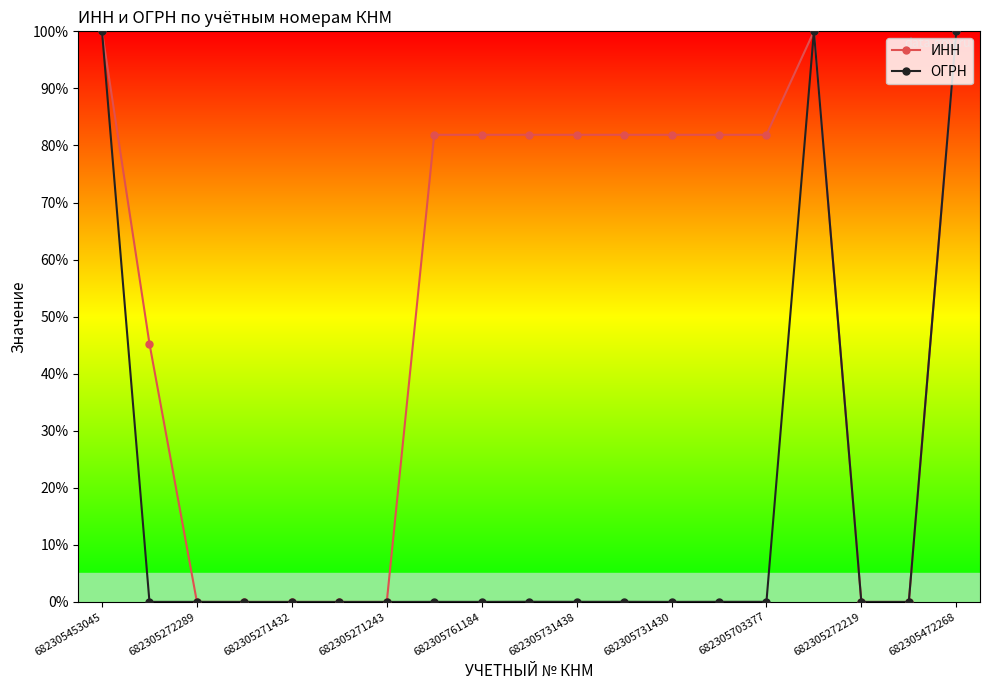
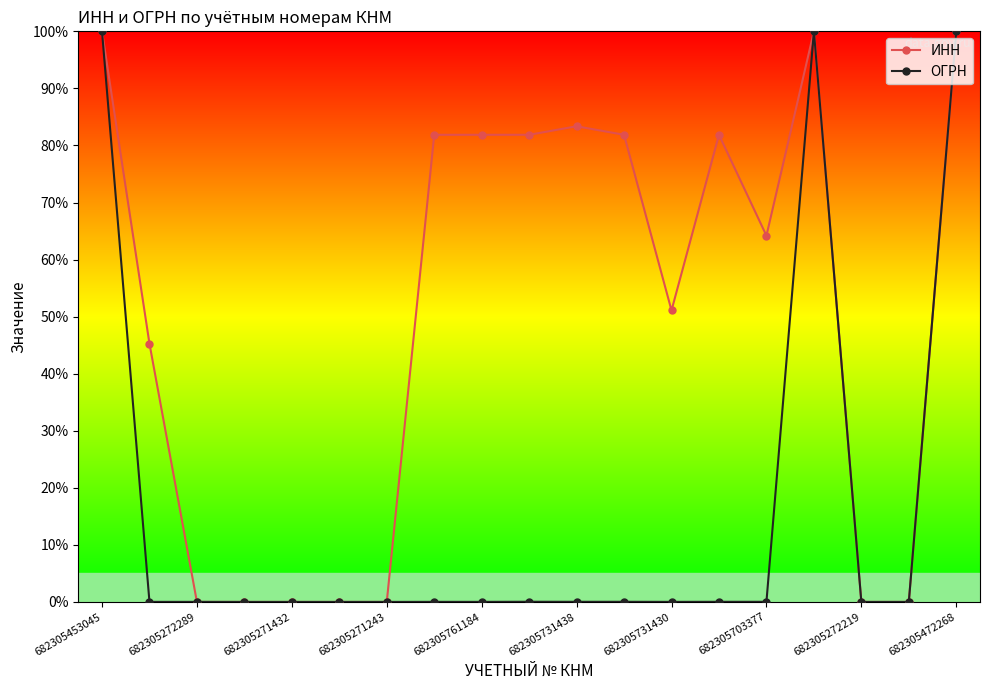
ИНН, 682305731438: 82% -> 83%
ИНН, 682305731430: 82% -> 51%
ИНН, 682305703377: 82% -> 64%
